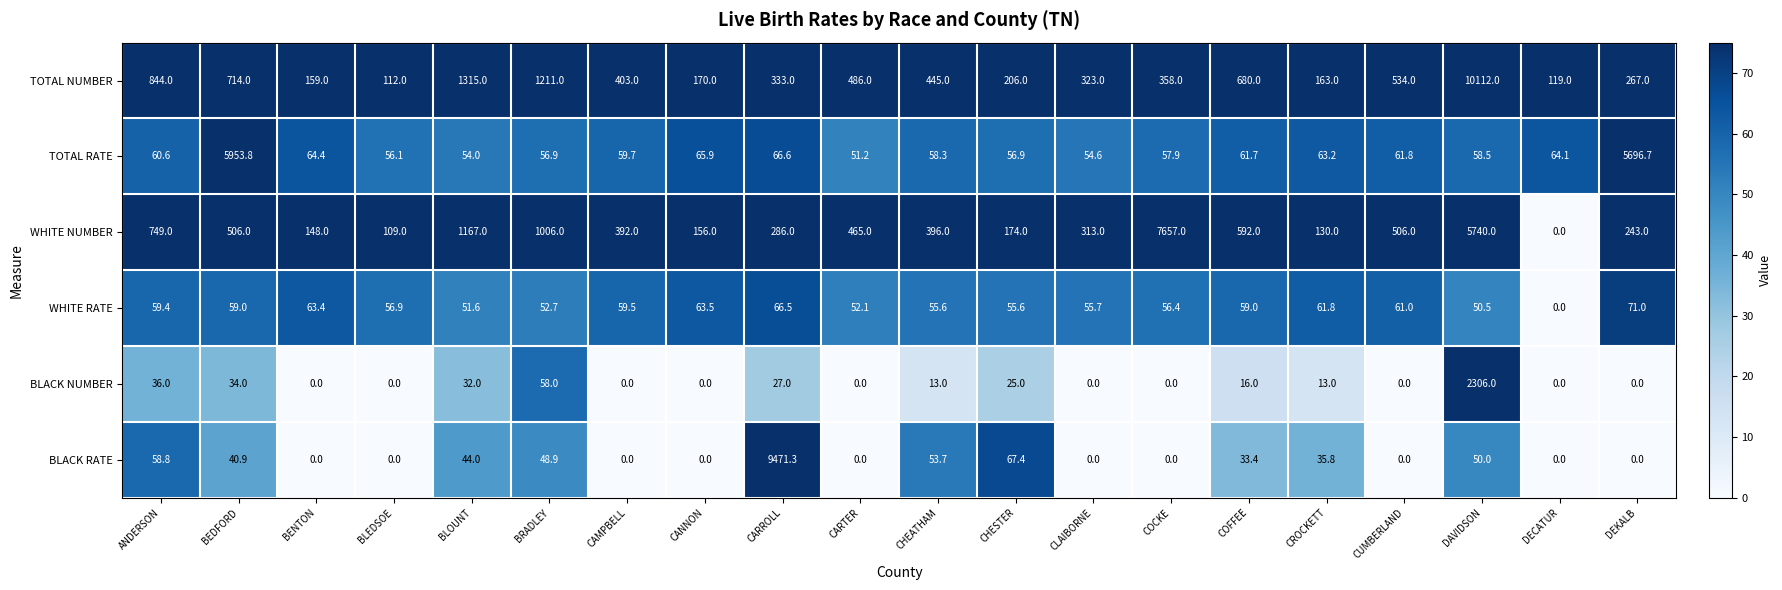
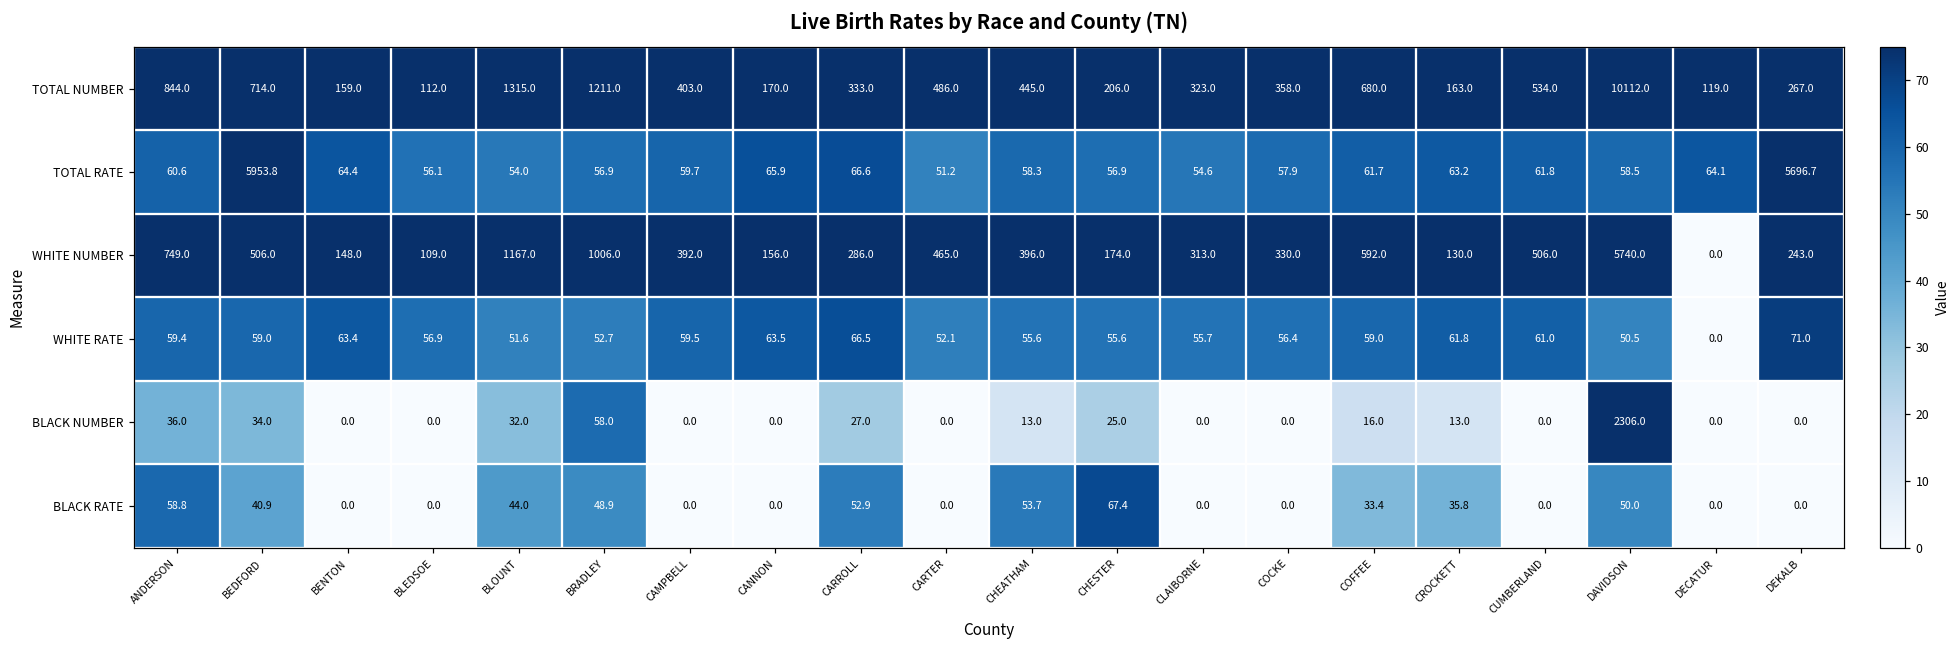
WHITE NUMBER, COCKE: 7657.0 -> 330.0
BLACK RATE, CARROLL: 9471.3 -> 52.9
